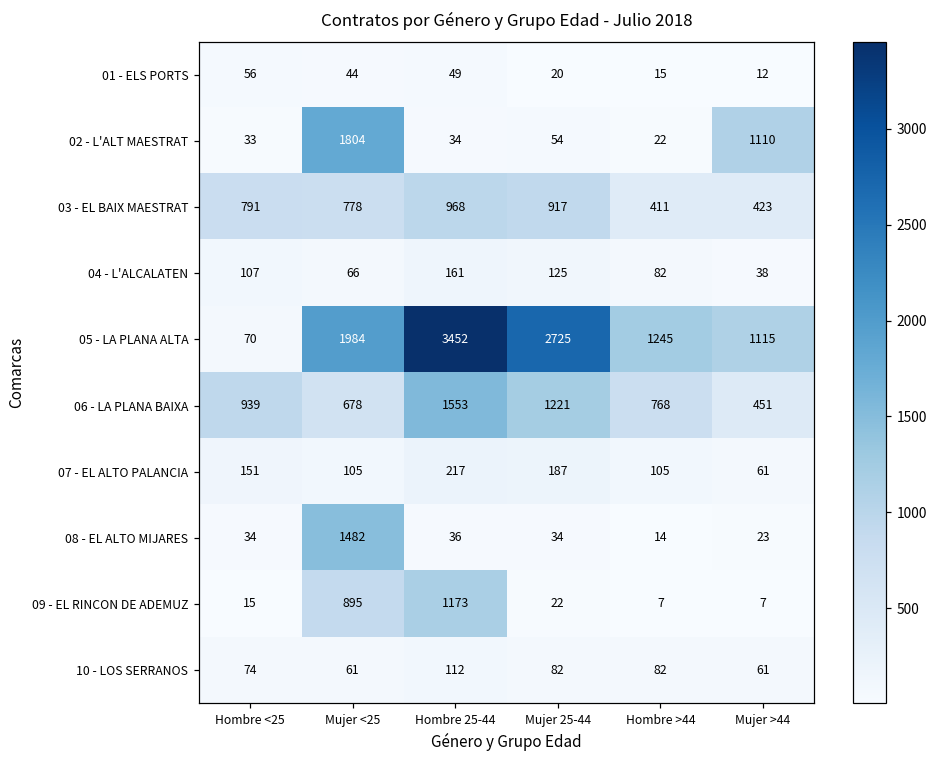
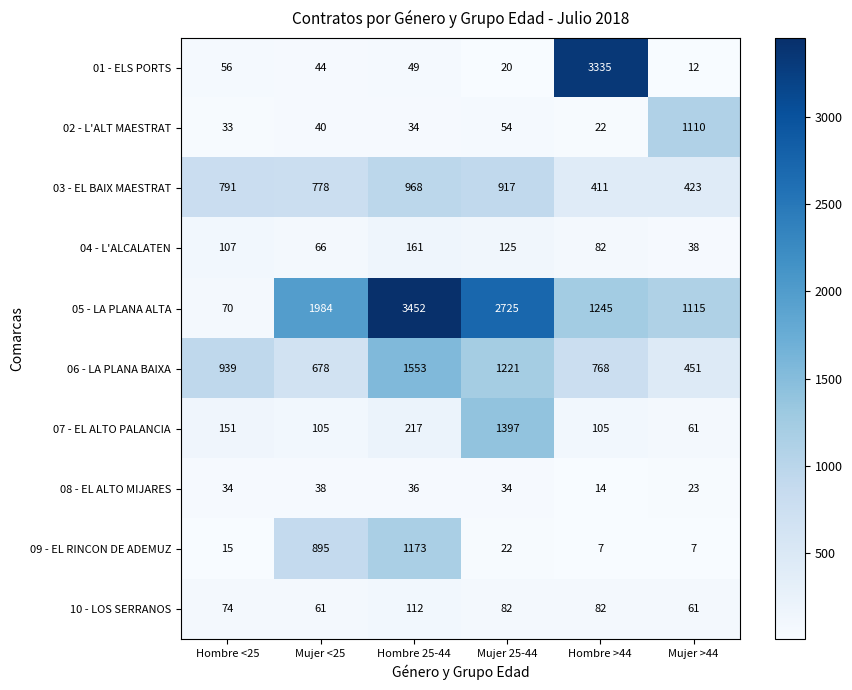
01 - ELS PORTS, Hombre >44: 15 -> 3335
02 - L'ALT MAESTRAT, Mujer <25: 1804 -> 40
07 - EL ALTO PALANCIA, Mujer 25-44: 187 -> 1397
08 - EL ALTO MIJARES, Mujer <25: 1482 -> 38
